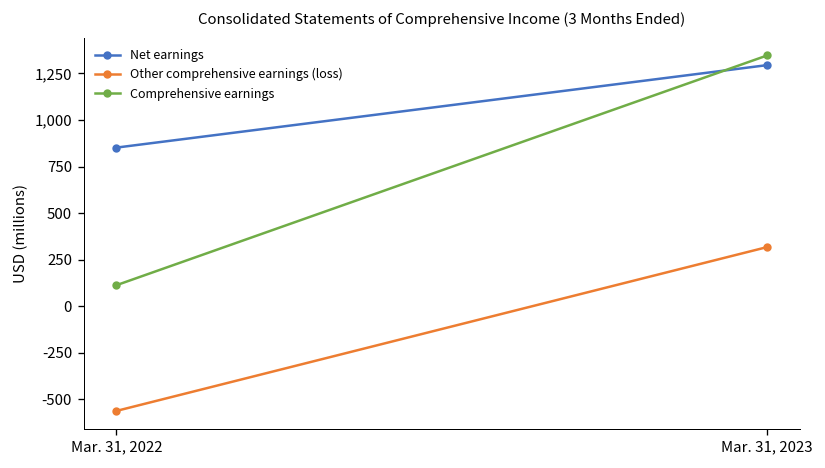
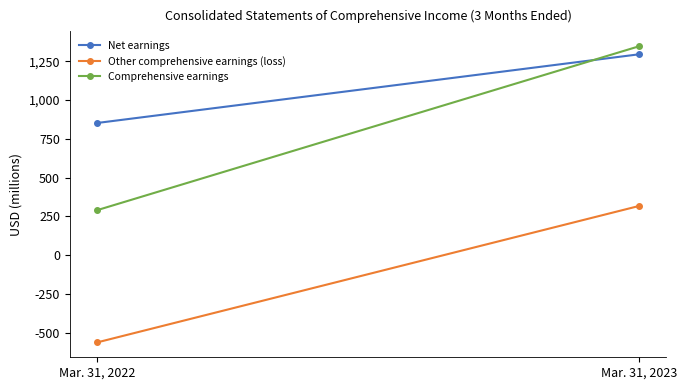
Comprehensive earnings, Mar. 31, 2022: 110 -> 290
